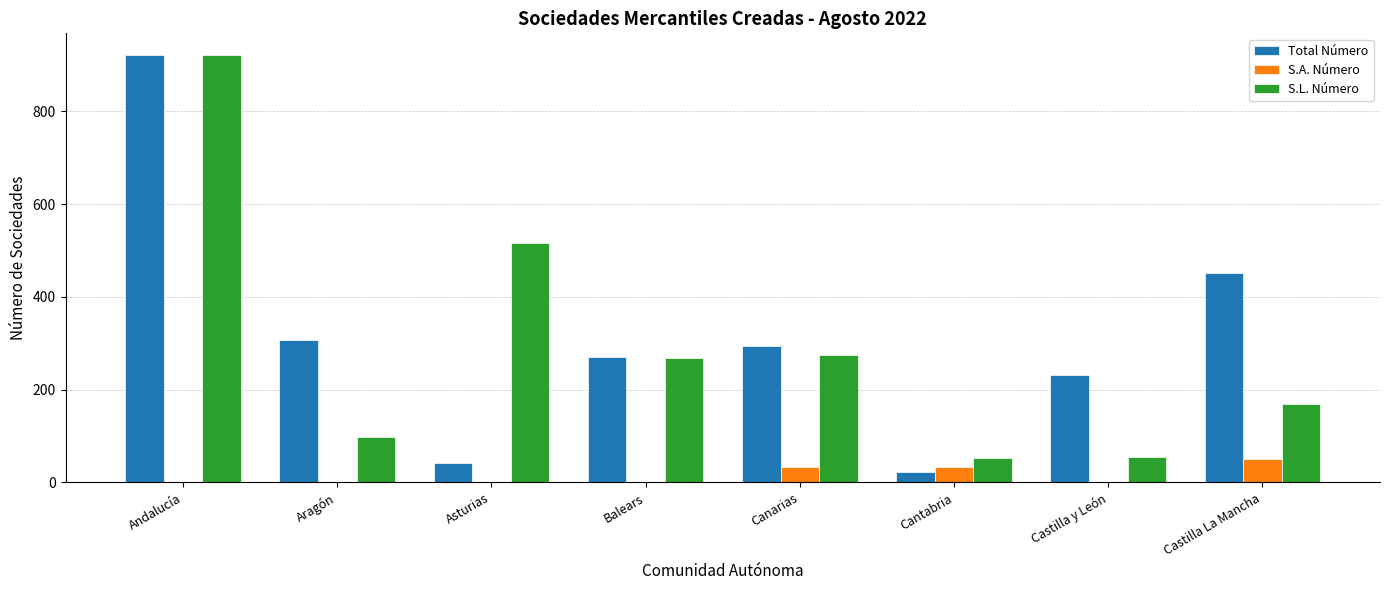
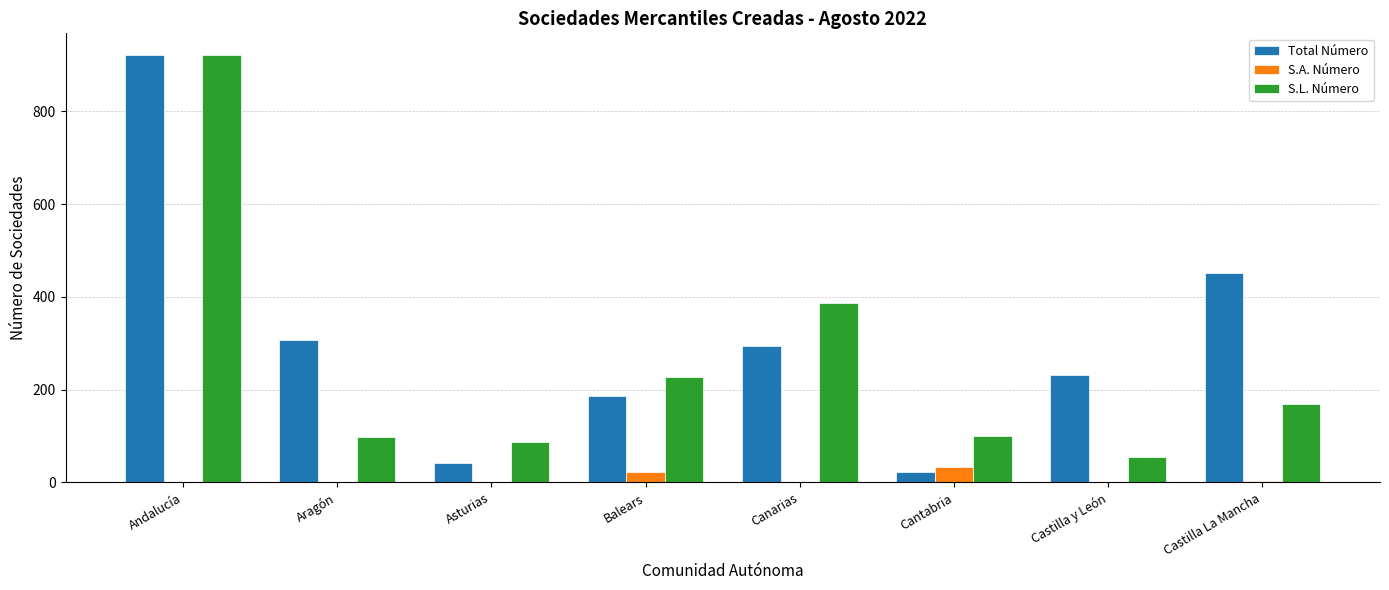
S.L. Número, Asturias: 520 -> 90
Total Número, Balears: 270 -> 190
S.A. Número, Balears: 0 -> 20
S.L. Número, Balears: 270 -> 230
S.A. Número, Canarias: 30 -> 0
S.L. Número, Canarias: 280 -> 390
S.L. Número, Cantabria: 50 -> 100
S.A. Número, Castilla La Mancha: 50 -> 0
